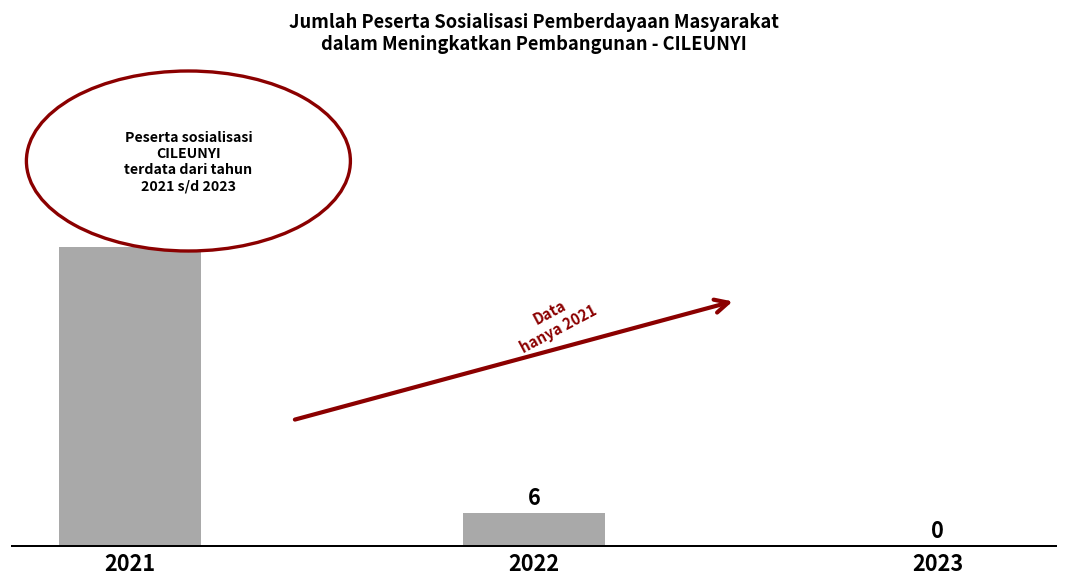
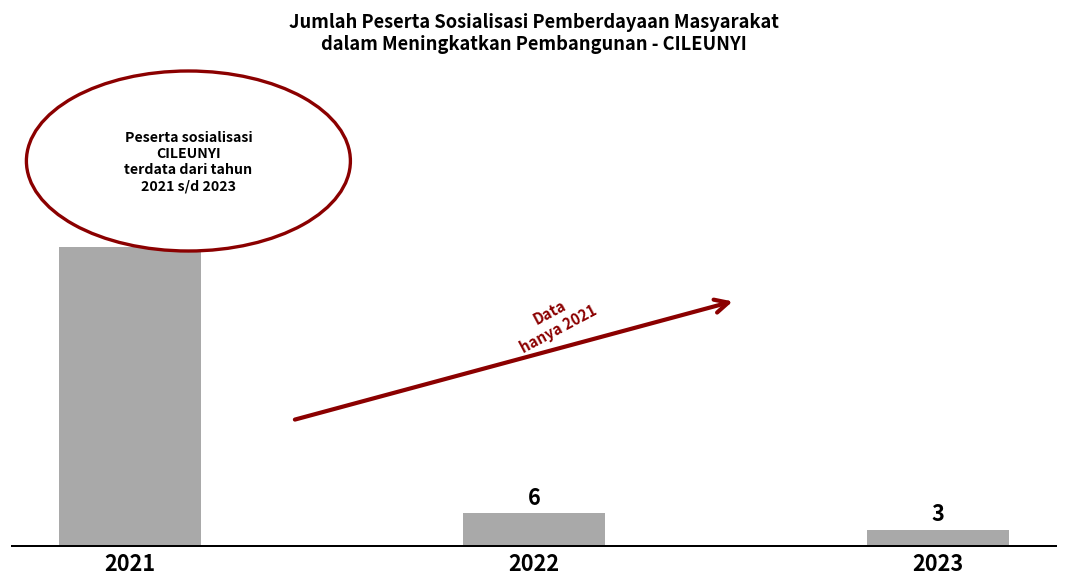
2023: 0 -> 3
